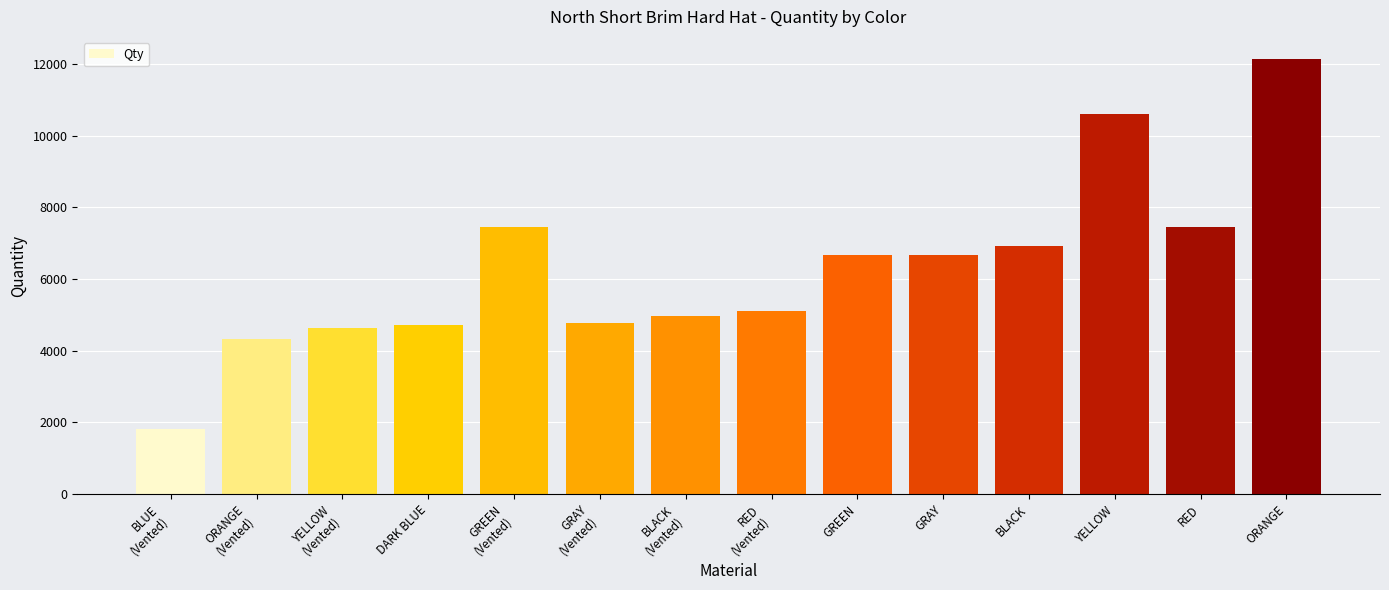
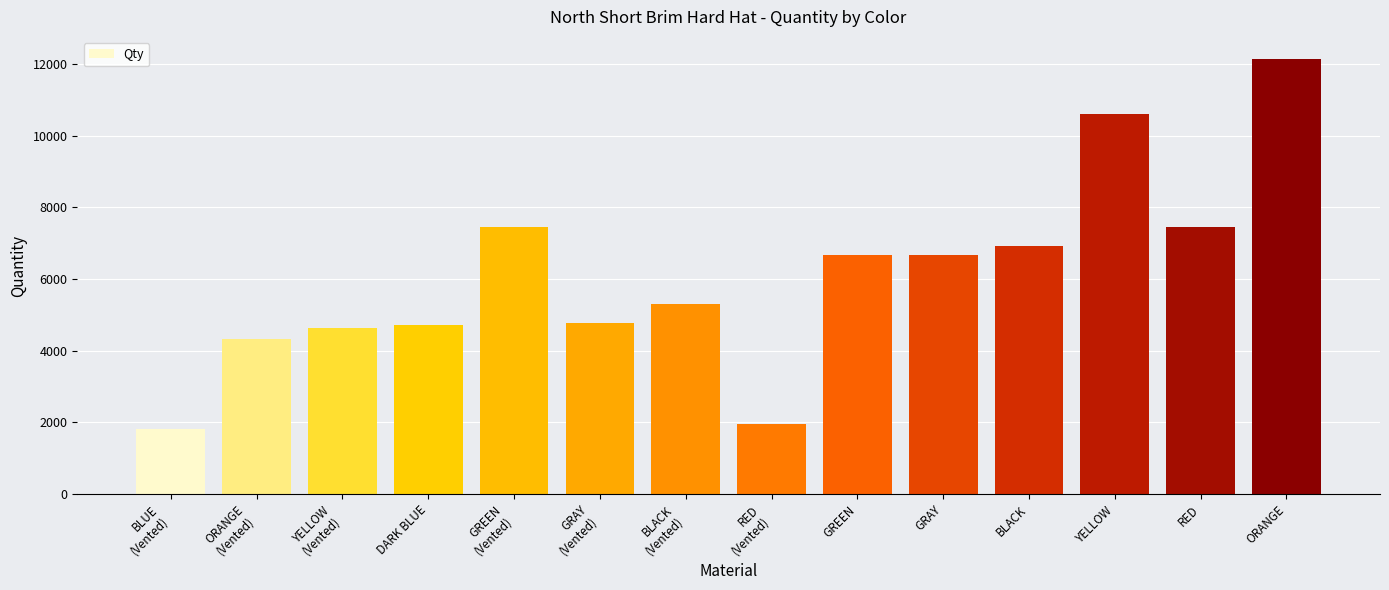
BLACK (Vented): 5000 -> 5300
RED (Vented): 5100 -> 2000
